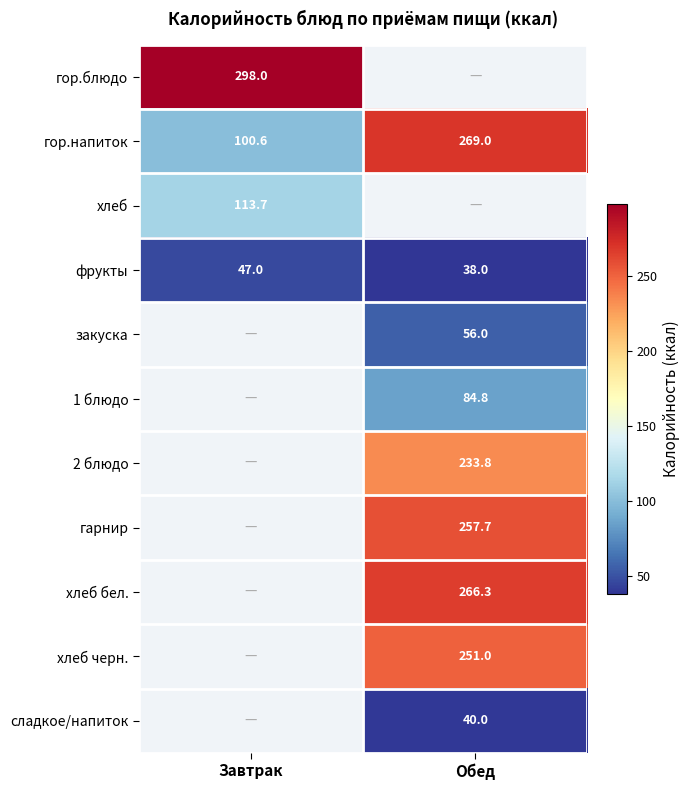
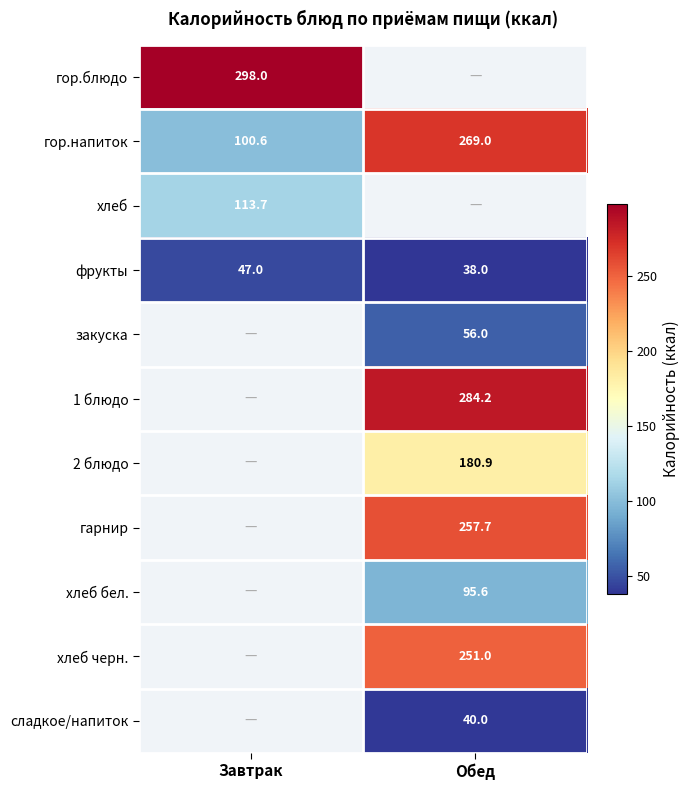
1 блюдо, Обед: 84.8 -> 284.2
2 блюдо, Обед: 233.8 -> 180.9
хлеб бел., Обед: 266.3 -> 95.6
